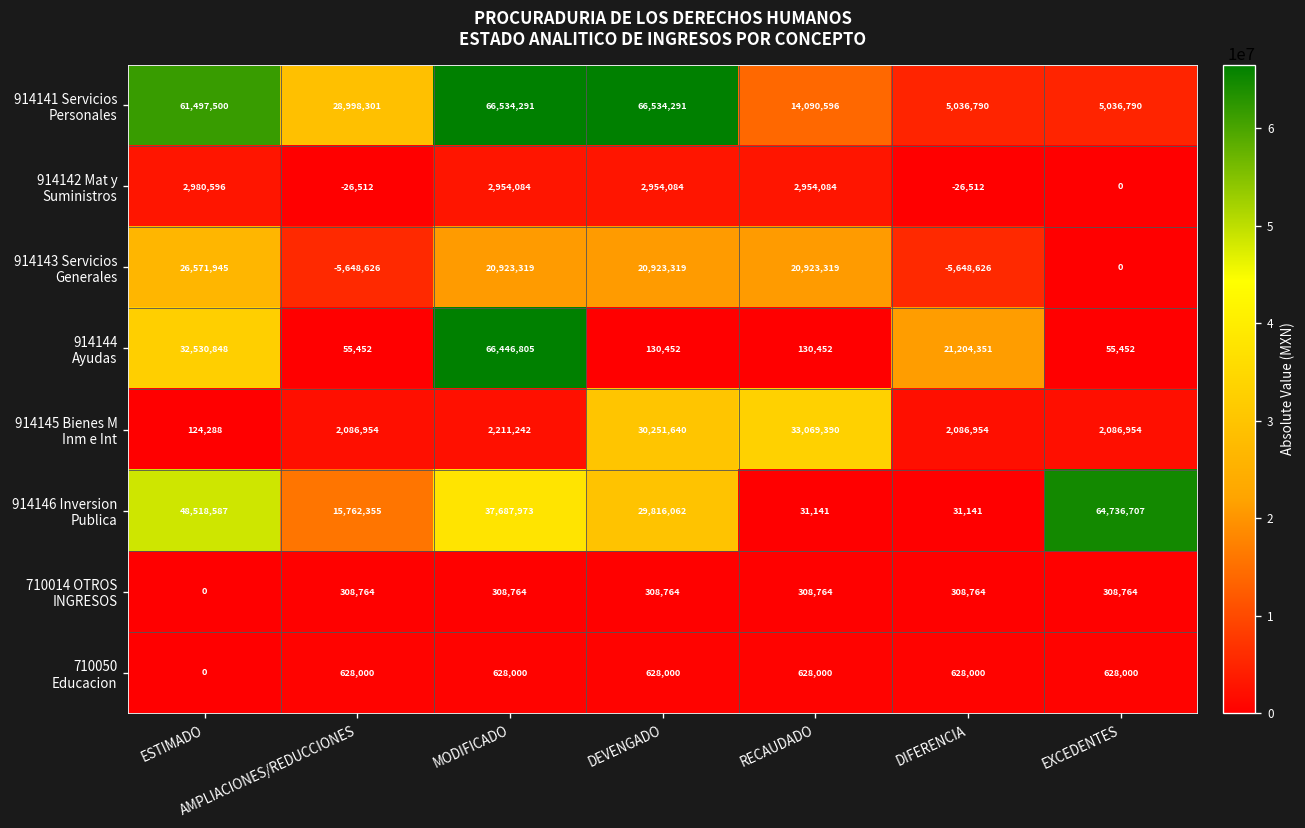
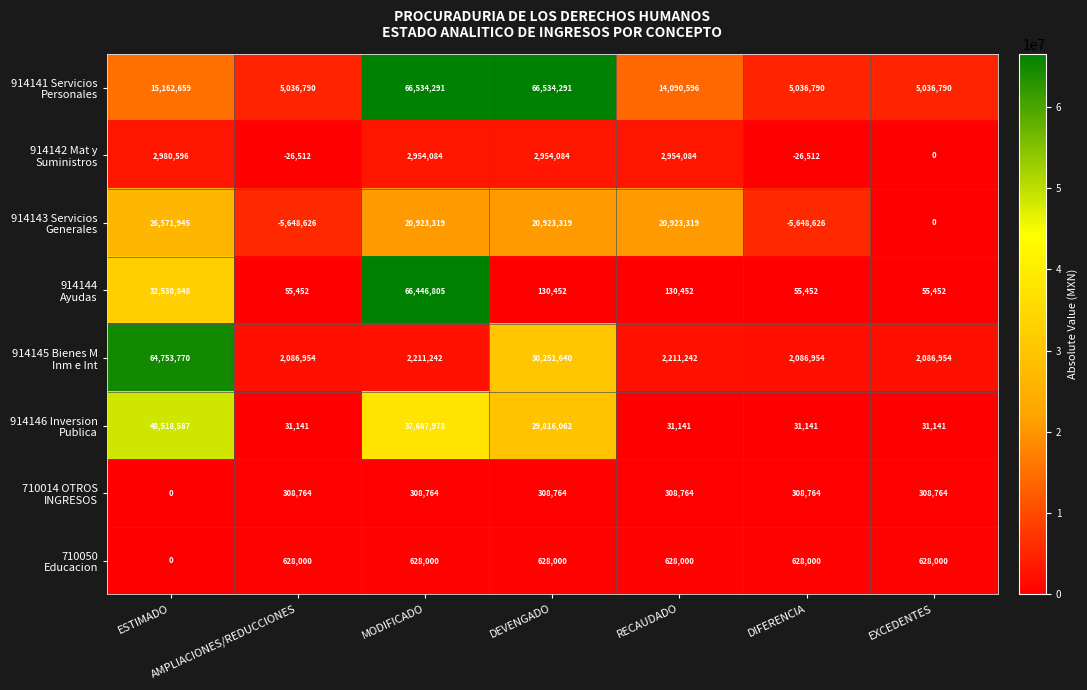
914141 Servicios Personales, ESTIMADO: 61,497,500 -> 15,162,659
914141 Servicios Personales, AMPLIACIONES/REDUCCIONES: 28,998,301 -> 5,036,790
914144 Ayudas, DIFERENCIA: 21,204,351 -> 55,452
914145 Bienes M Inm e Int, ESTIMADO: 124,288 -> 64,753,770
914145 Bienes M Inm e Int, RECAUDADO: 33,069,390 -> 2,211,242
914146 Inversion Publica, AMPLIACIONES/REDUCCIONES: 15,762,355 -> 31,141
914146 Inversion Publica, EXCEDENTES: 64,736,707 -> 31,141
